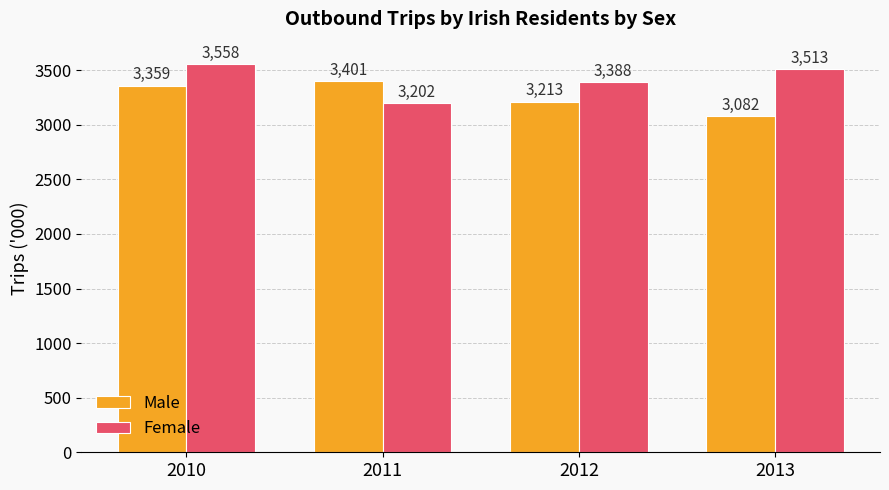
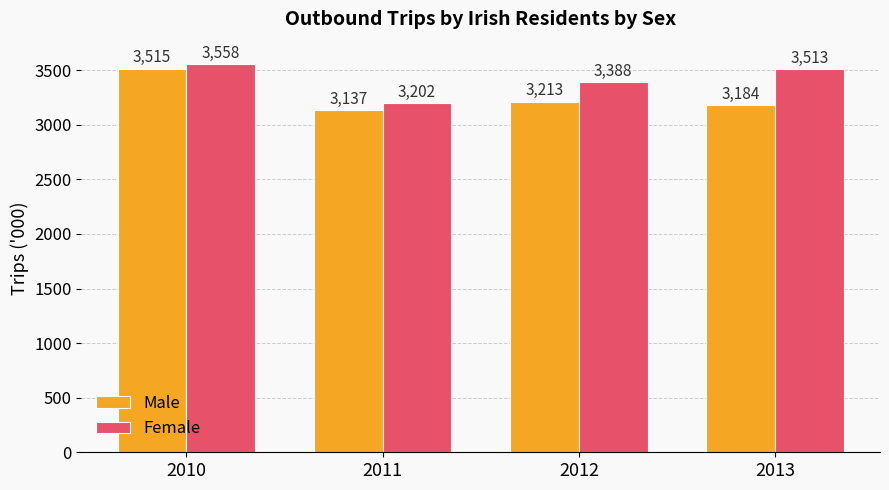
Male, 2010: 3,359 -> 3,515
Male, 2011: 3,401 -> 3,137
Male, 2013: 3,082 -> 3,184
